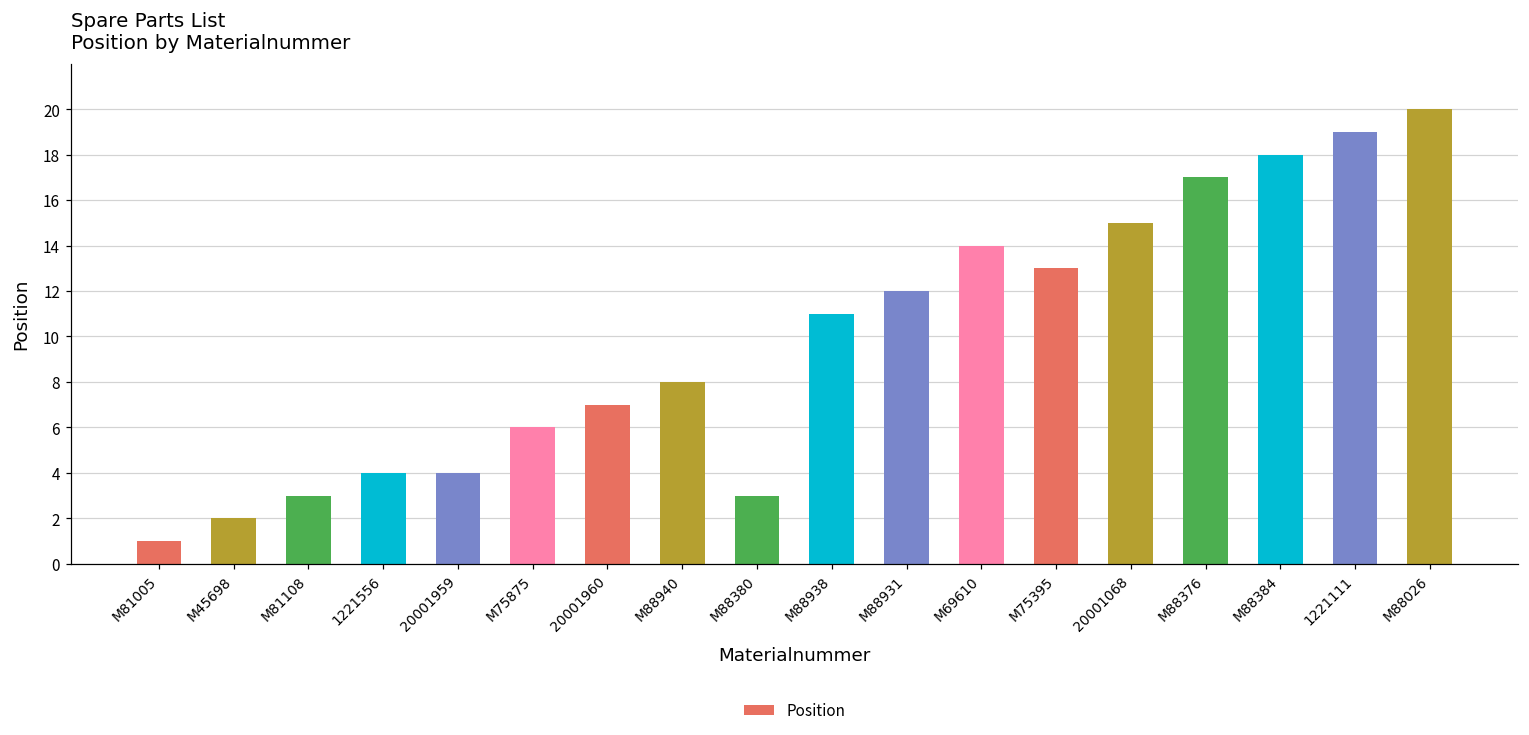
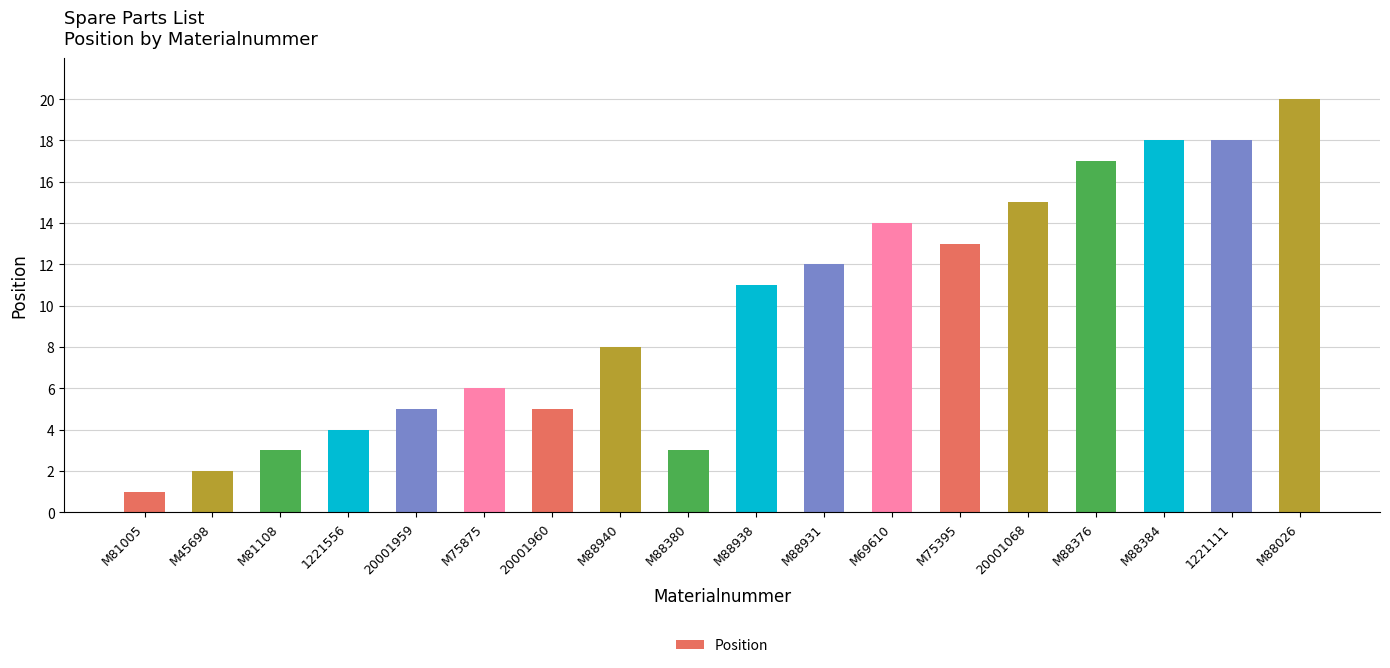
20001959: 4 -> 5
20001960: 7 -> 5
1221111: 19 -> 18
